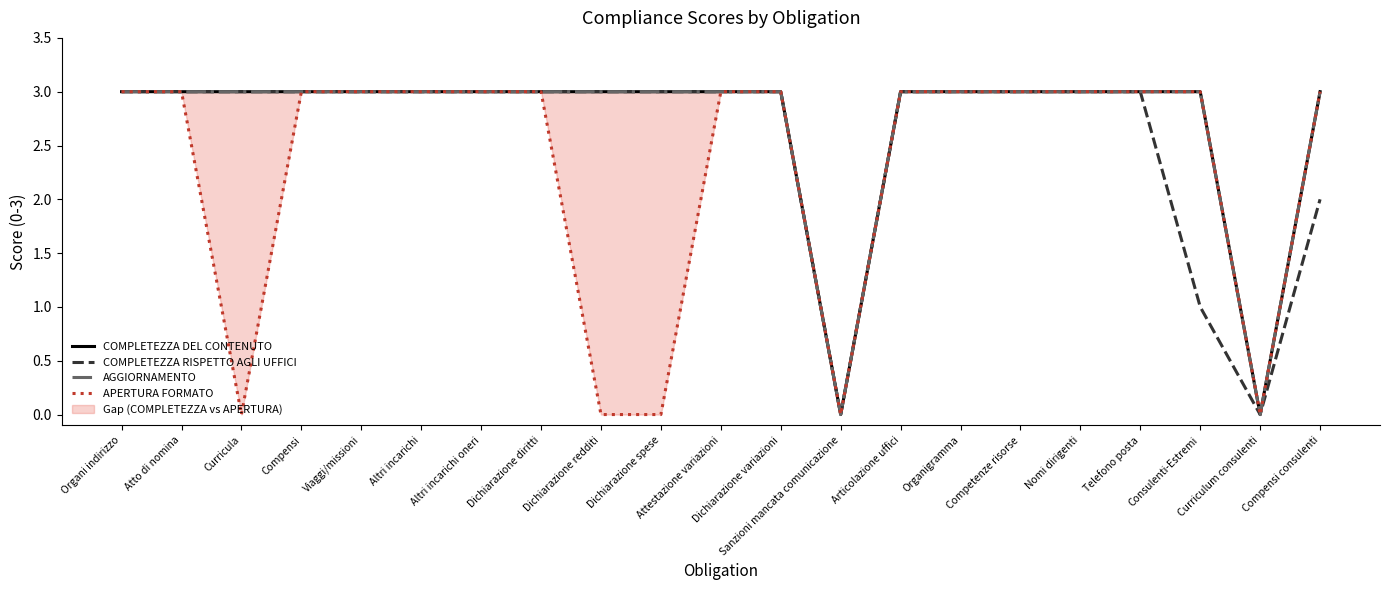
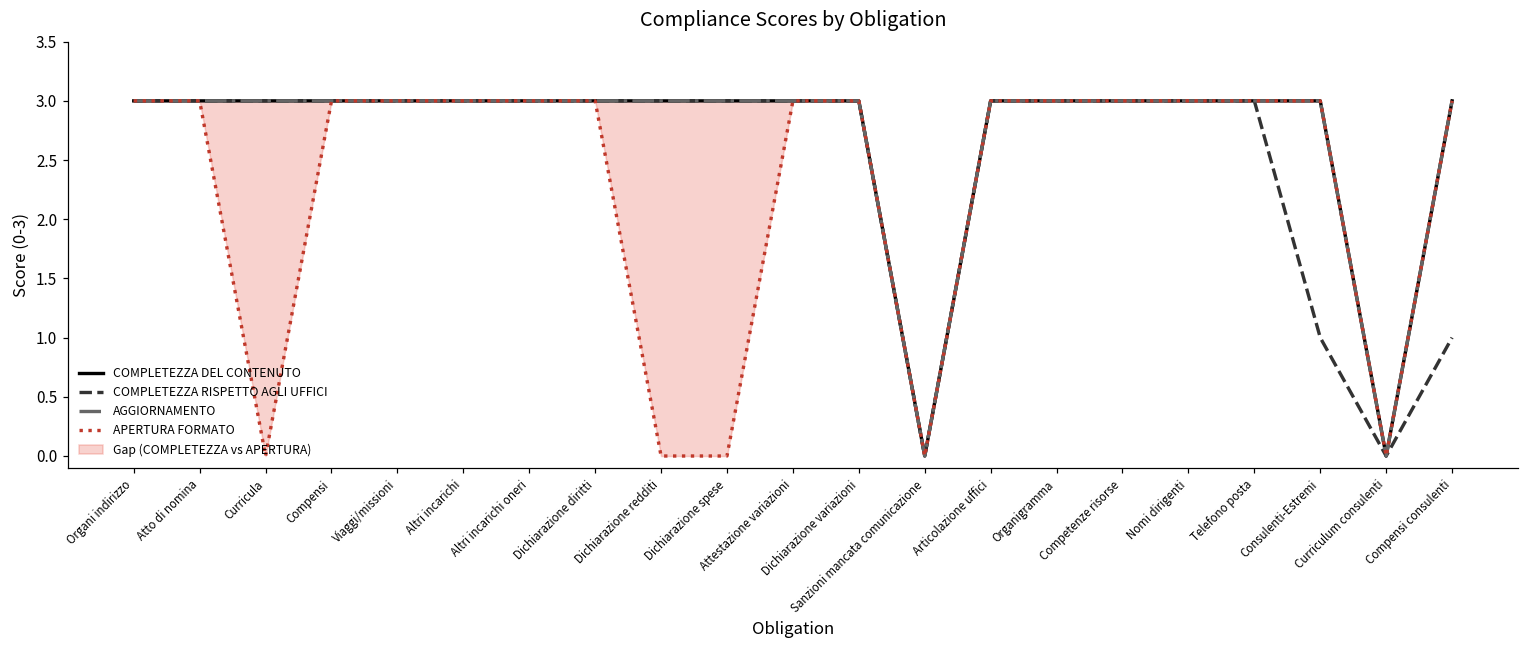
COMPLETEZZA RISPETTO AGLI UFFICI, Compensi consulenti: 2 -> 1
